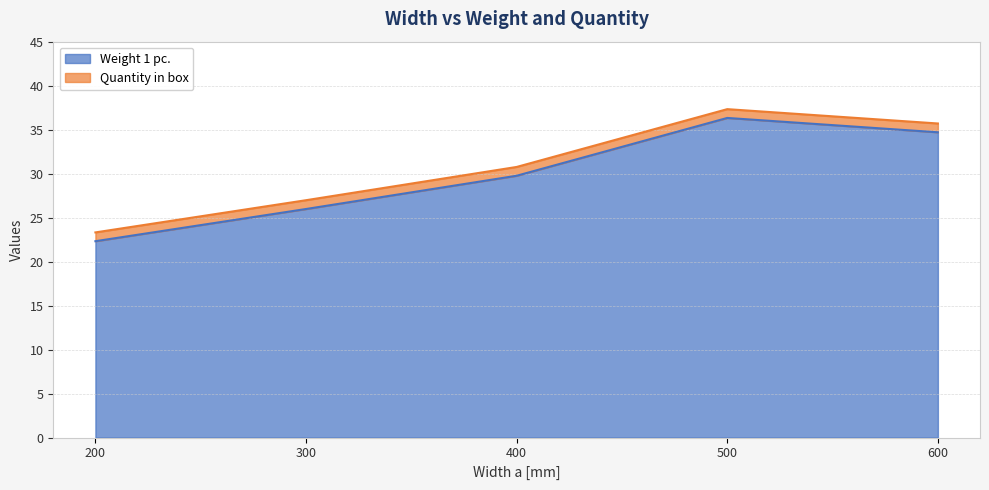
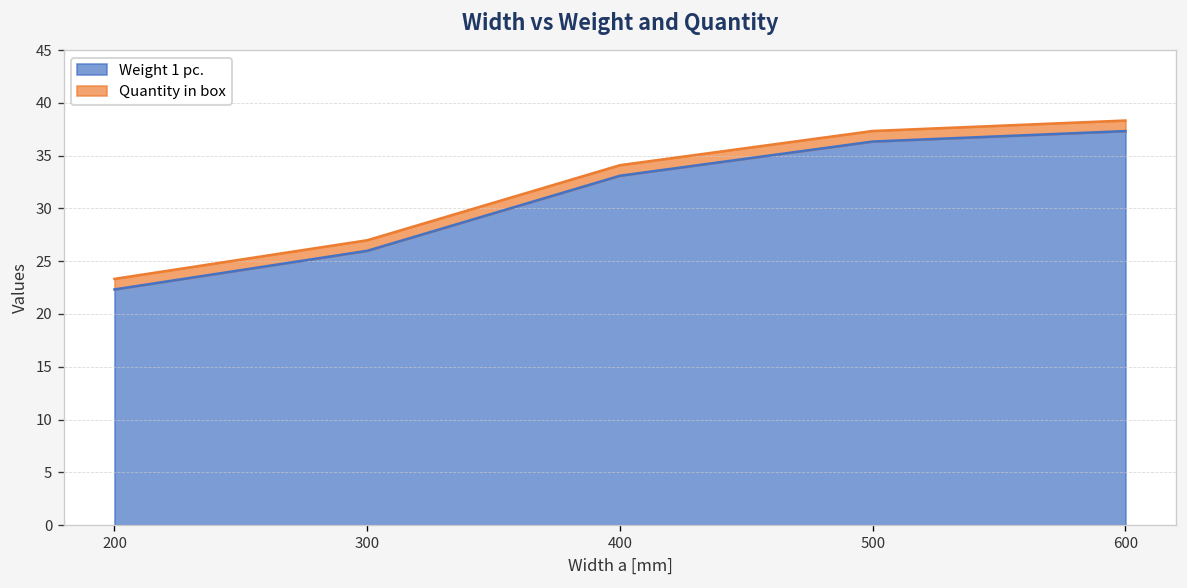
Weight 1 pc., 400: 30 -> 33
Weight 1 pc., 600: 35 -> 37
